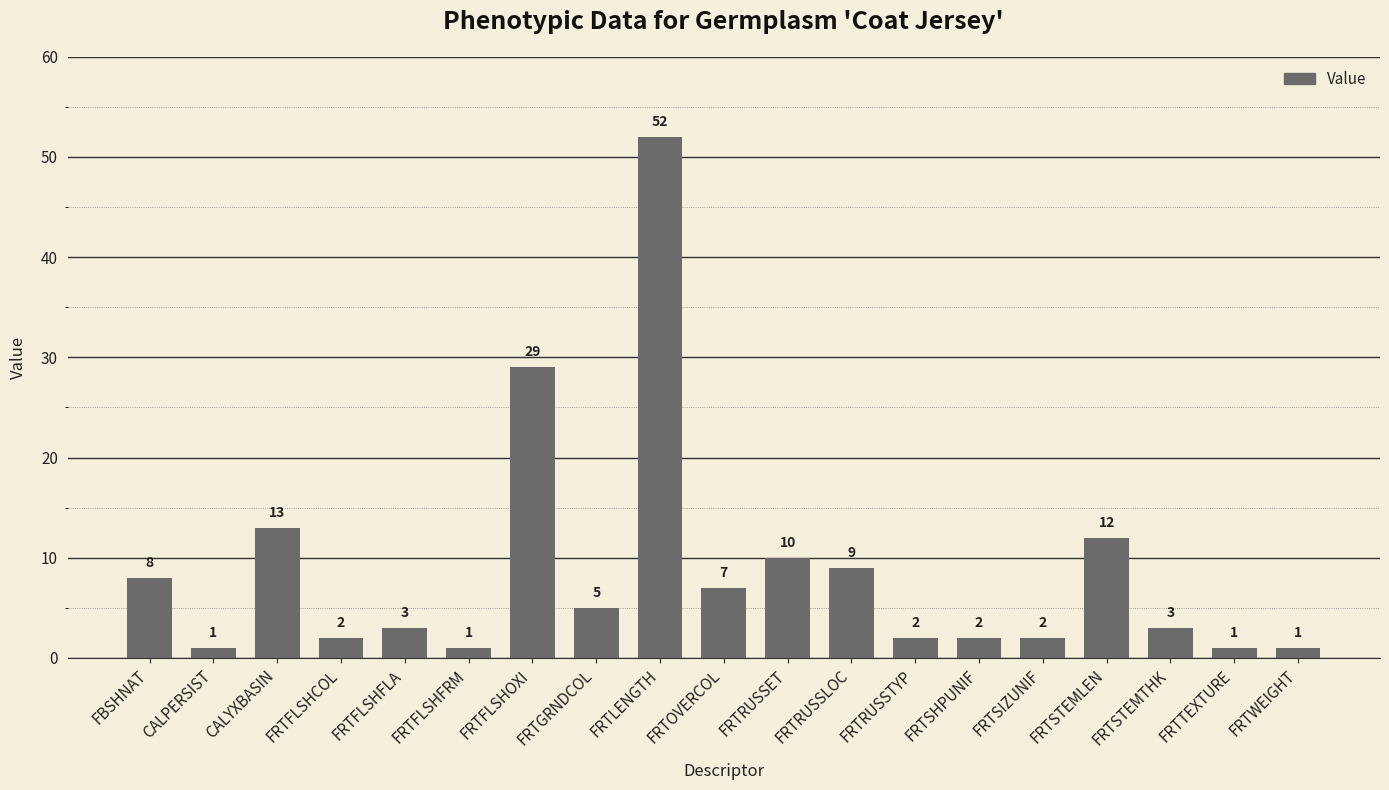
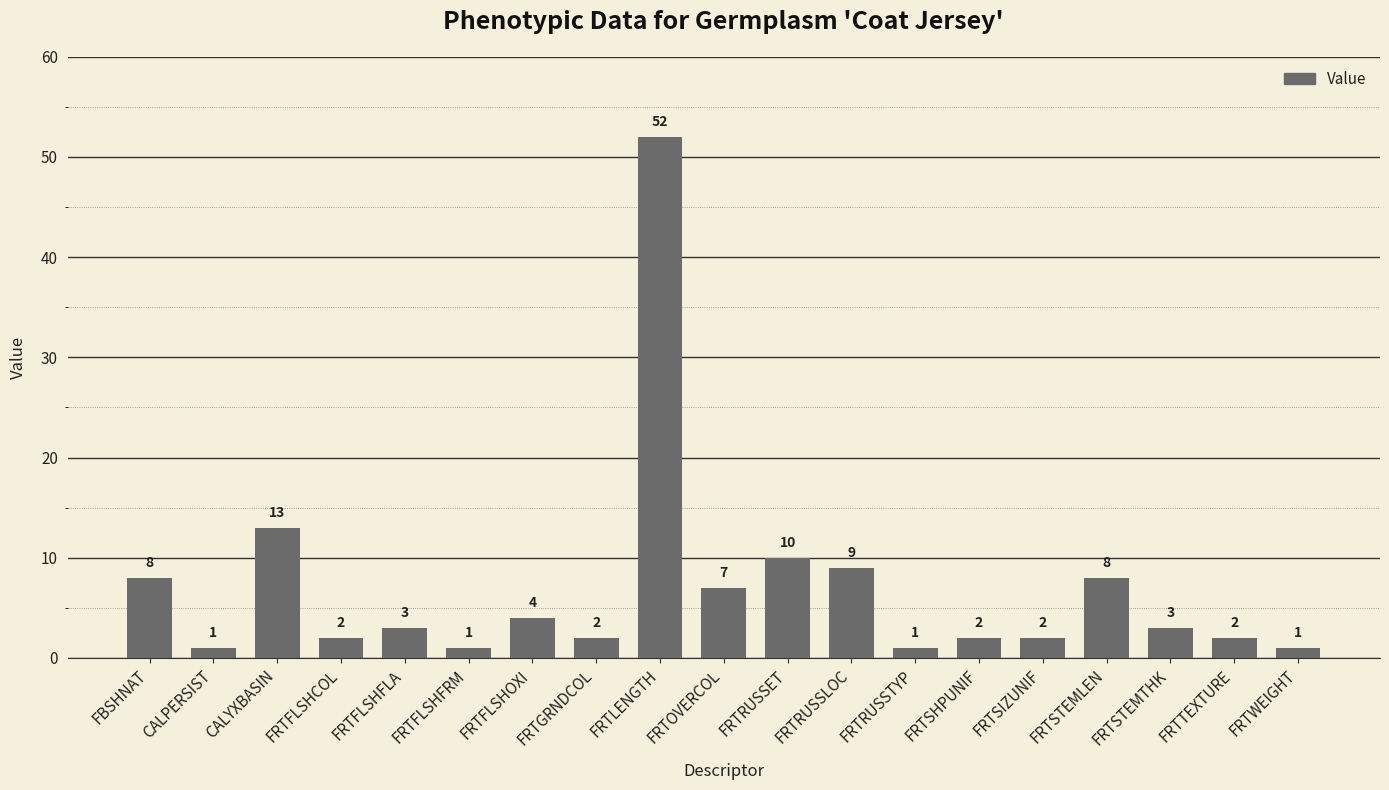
FRTFLSHOXI: 29 -> 4
FRTGRNDCOL: 5 -> 2
FRTRUSSTYP: 2 -> 1
FRTSTEMLEN: 12 -> 8
FRTTEXTURE: 1 -> 2
